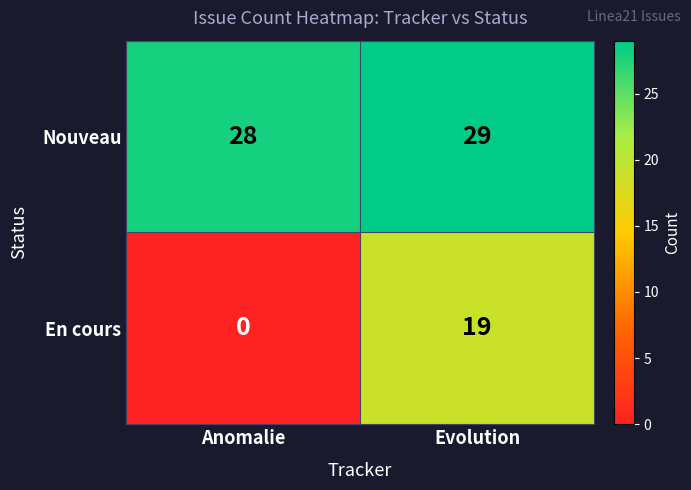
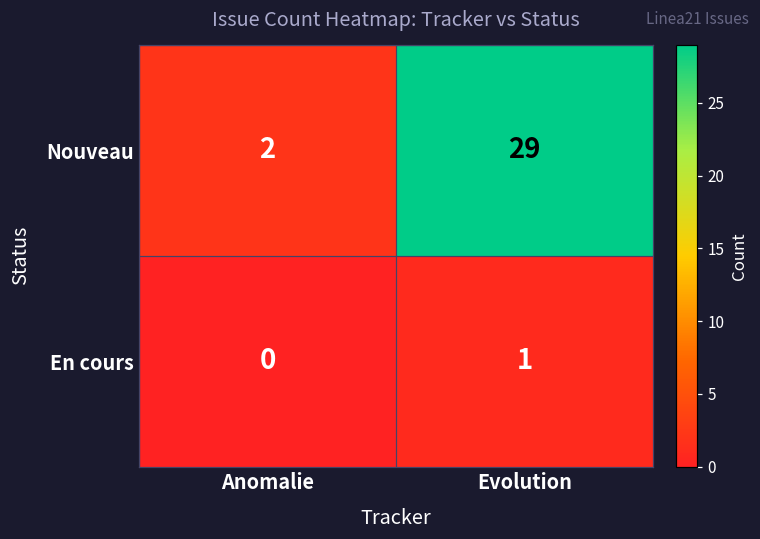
Nouveau, Anomalie: 28 -> 2
En cours, Evolution: 19 -> 1
